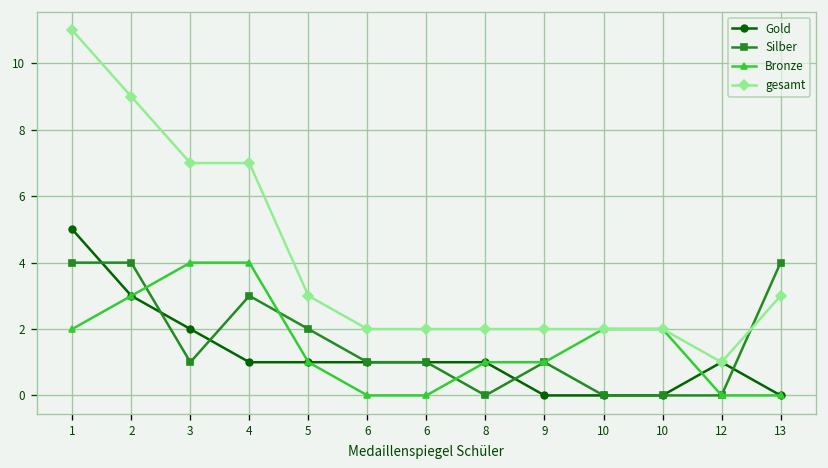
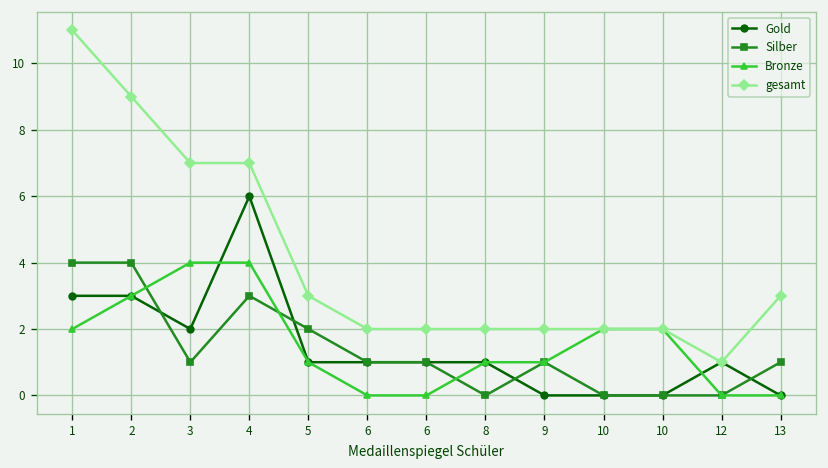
Gold, 1: 5 -> 3
Gold, 4: 1 -> 6
Silber, 13: 4 -> 1
